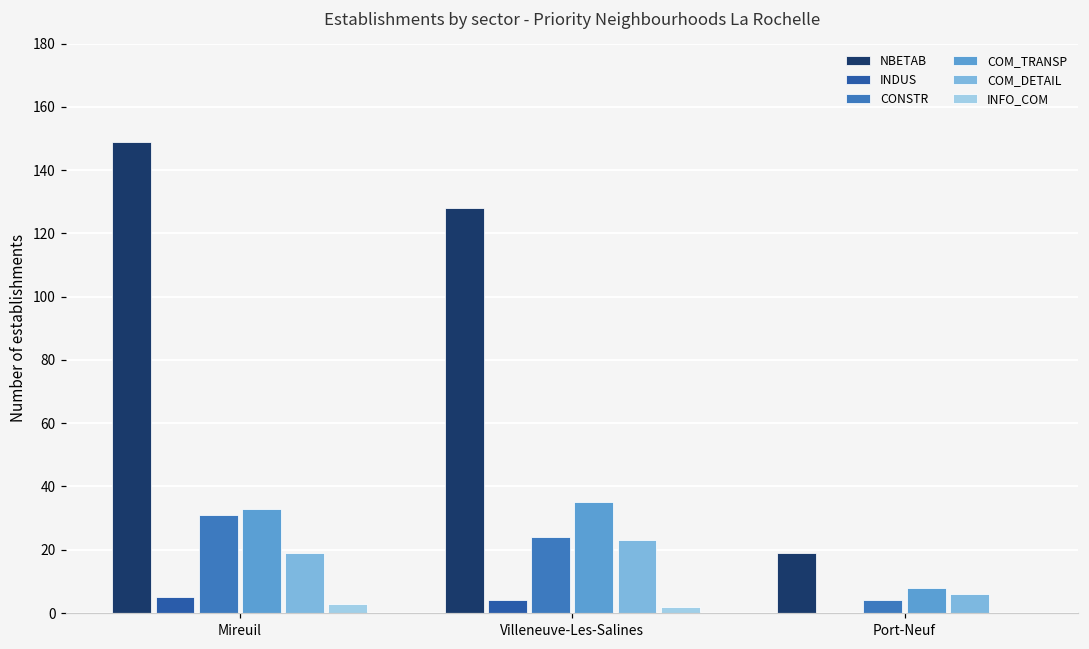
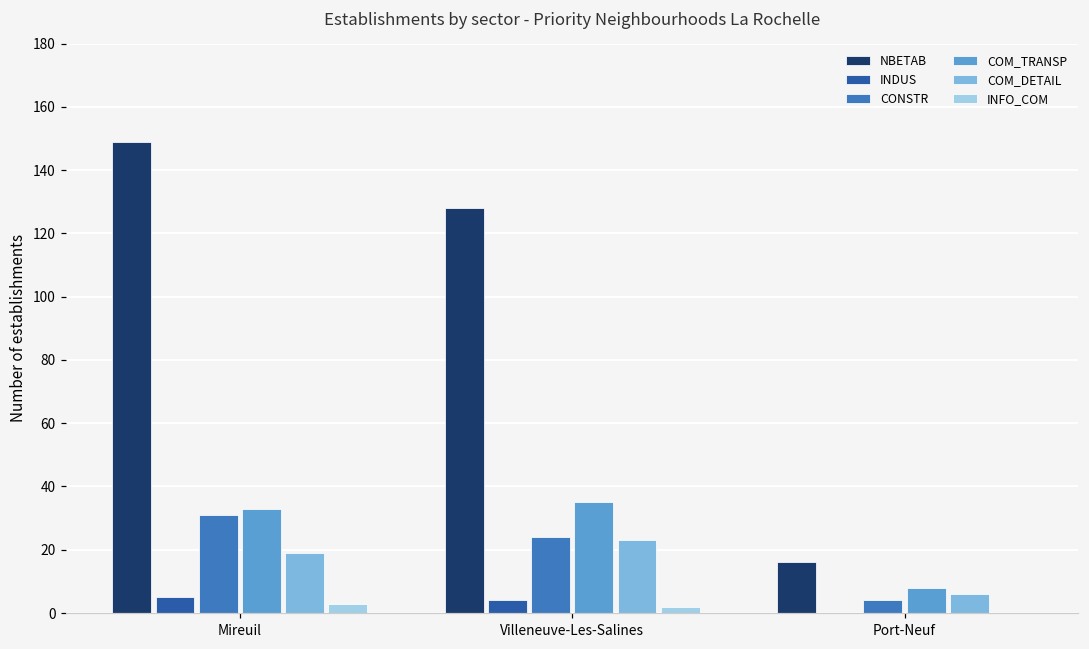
NBETAB, Port-Neuf: 19 -> 16
